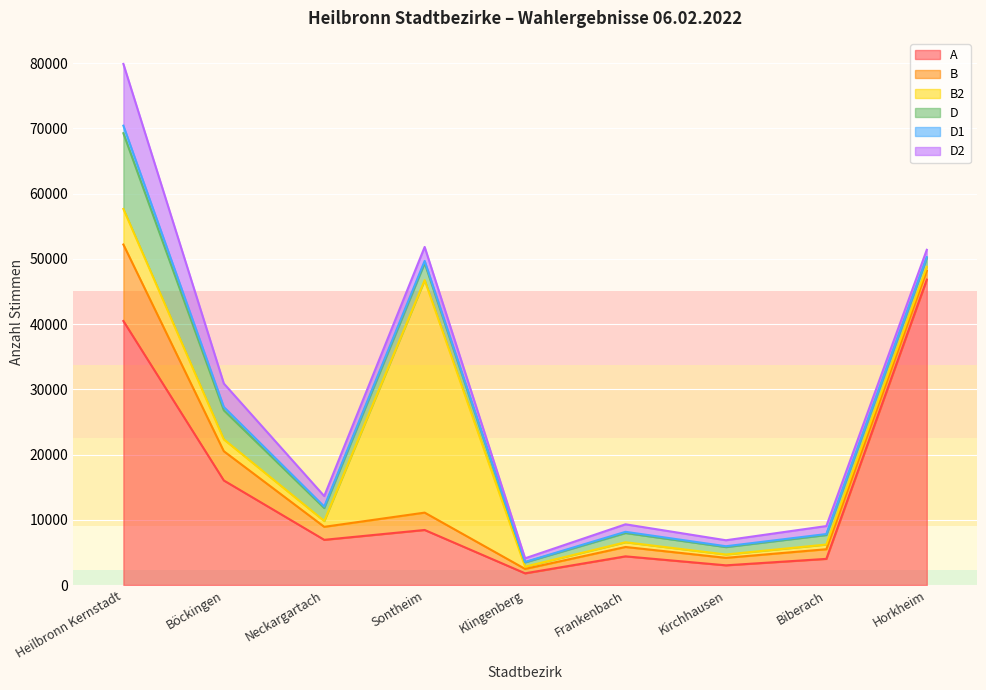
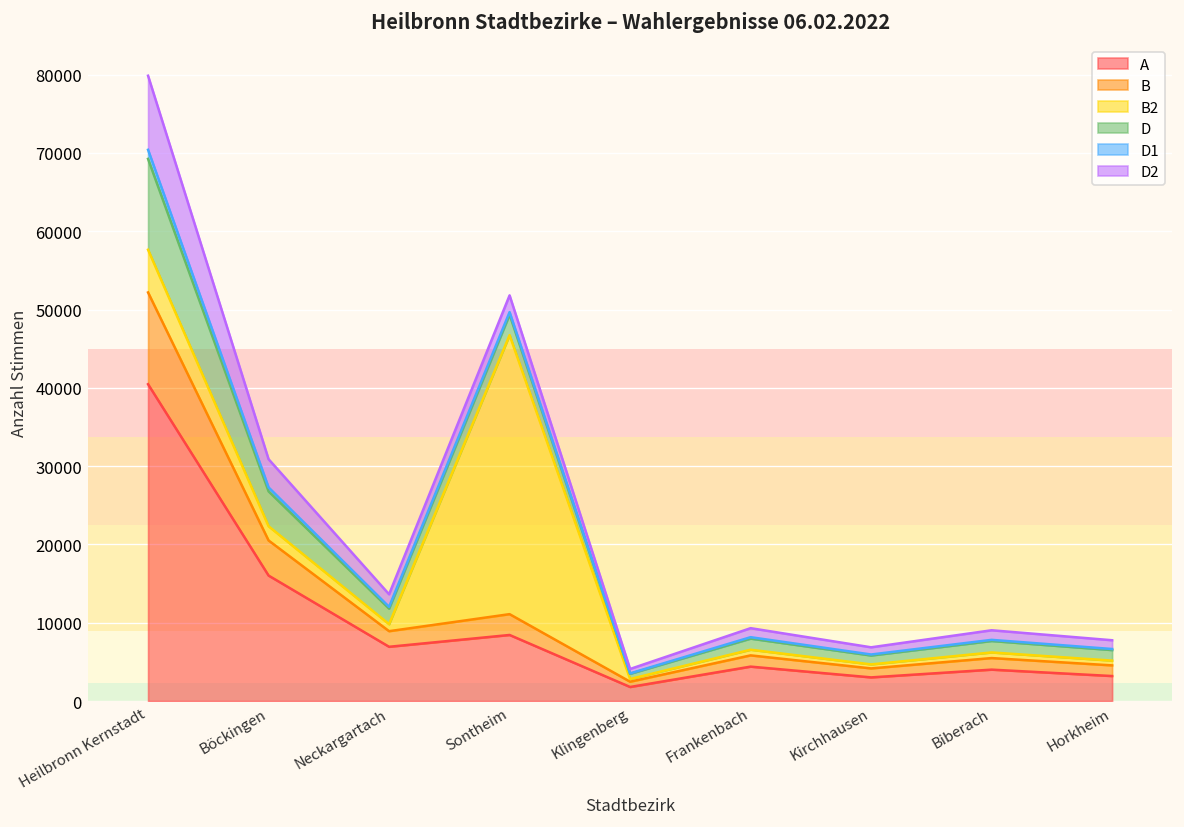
A, Horkheim: 47000 -> 3000
